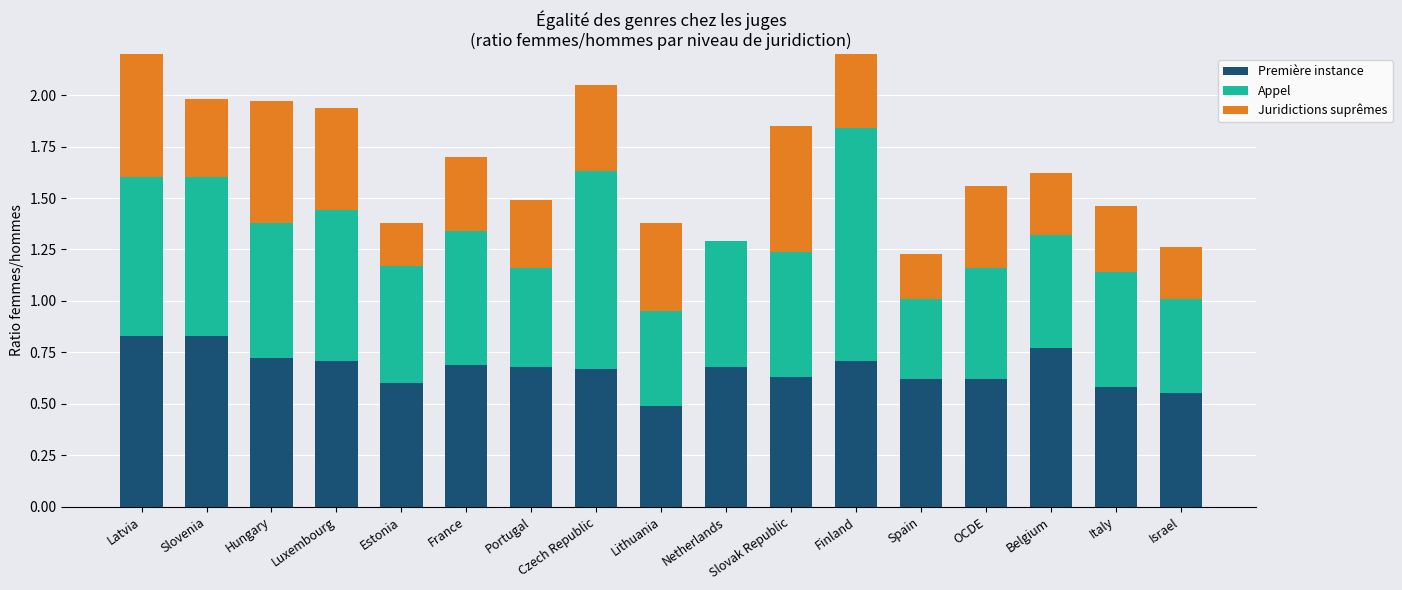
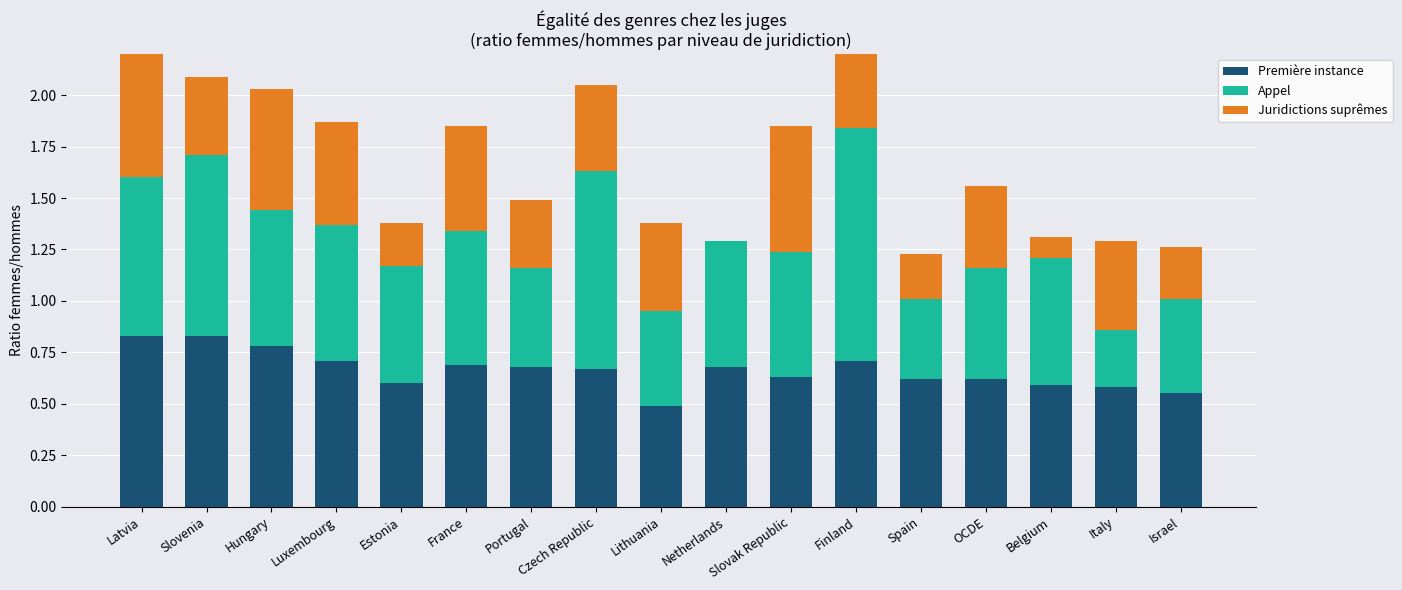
Appel, Slovenia: 0.77 -> 0.88
Première instance, Hungary: 0.72 -> 0.78
Appel, Luxembourg: 0.73 -> 0.66
Juridictions suprêmes, France: 0.36 -> 0.51
Première instance, Belgium: 0.77 -> 0.59
Appel, Belgium: 0.55 -> 0.62
Juridictions suprêmes, Belgium: 0.3 -> 0.1
Appel, Italy: 0.56 -> 0.28
Juridictions suprêmes, Italy: 0.32 -> 0.43
